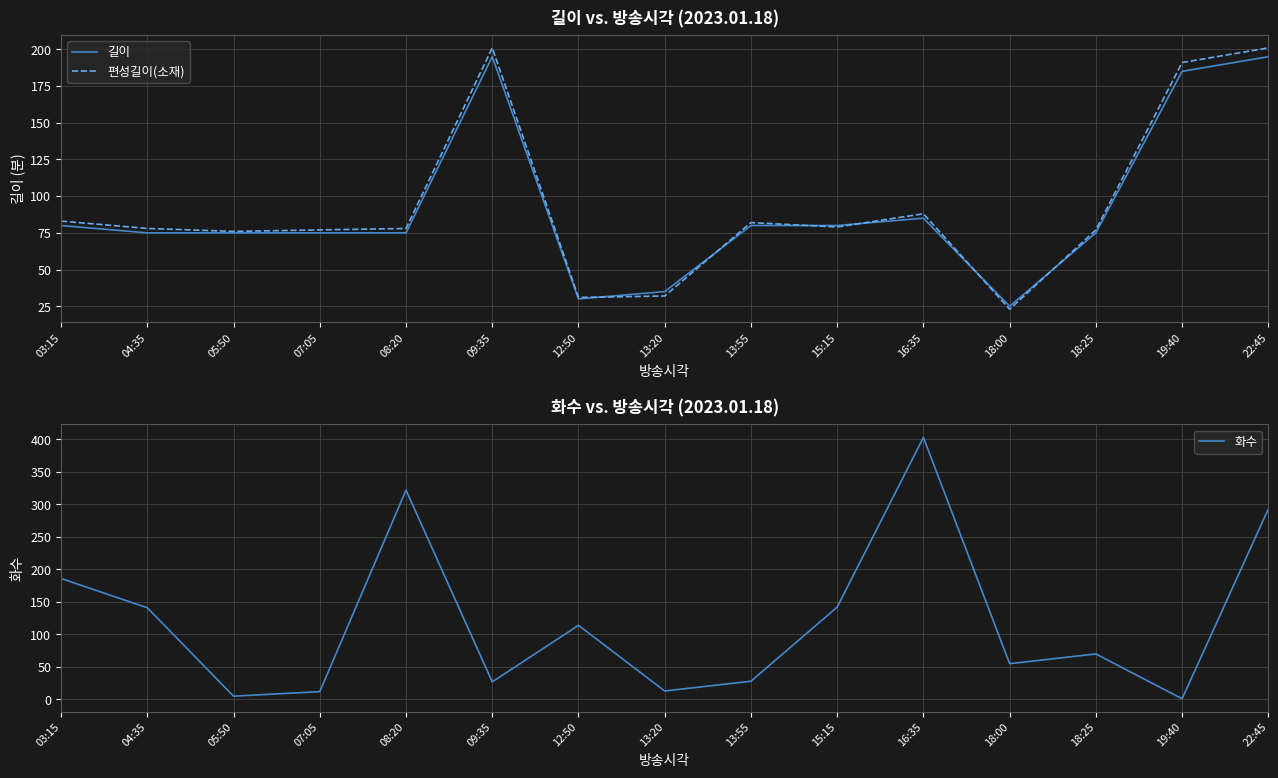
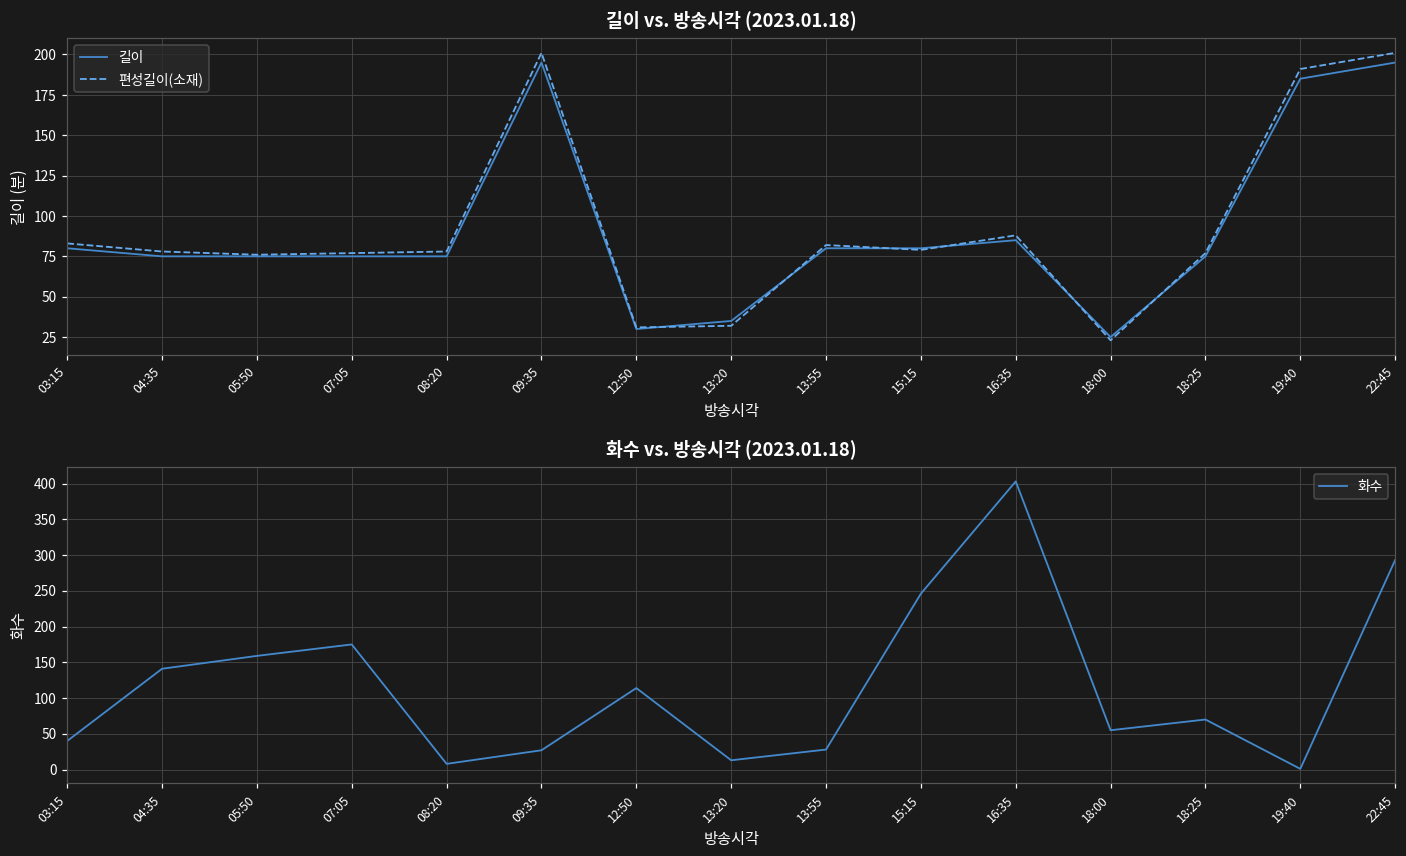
화수 vs. 방송시각 (2023.01.18), 03:15: 190 -> 40
화수 vs. 방송시각 (2023.01.18), 05:50: 10 -> 160
화수 vs. 방송시각 (2023.01.18), 07:05: 10 -> 180
화수 vs. 방송시각 (2023.01.18), 08:20: 320 -> 10
화수 vs. 방송시각 (2023.01.18), 15:15: 140 -> 250
